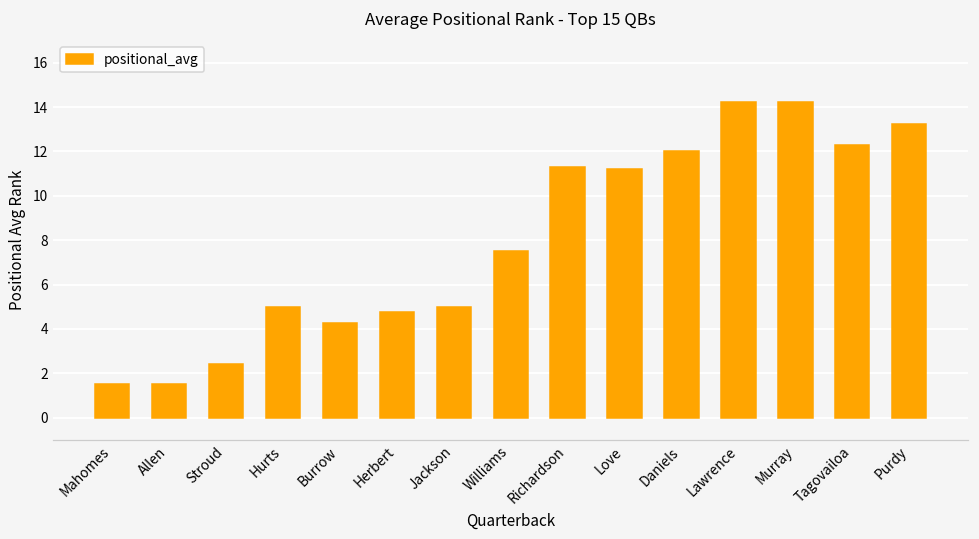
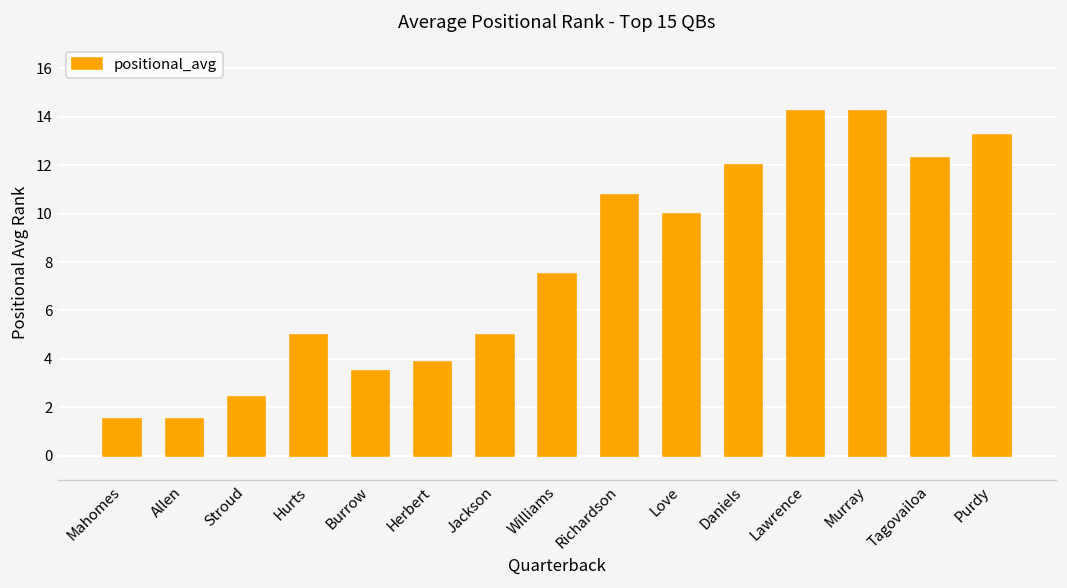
Burrow: 4.3 -> 3.5
Herbert: 4.8 -> 3.9
Richardson: 11.3 -> 10.8
Love: 11.2 -> 10.0
